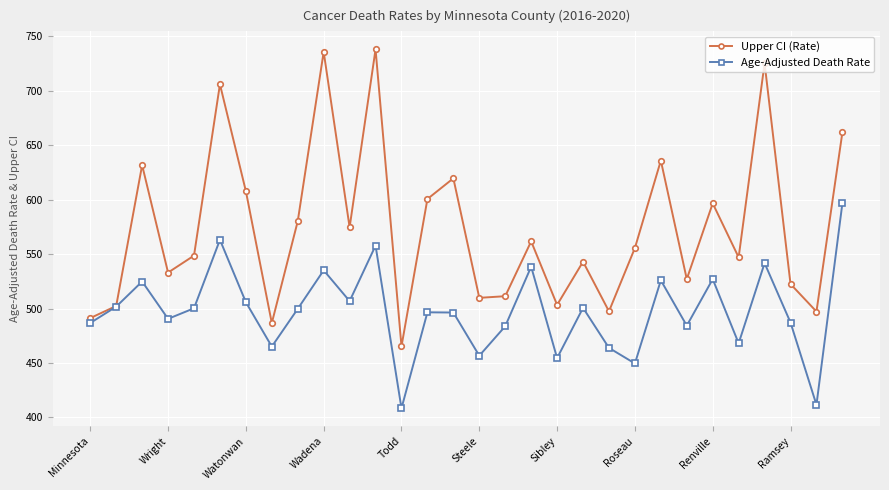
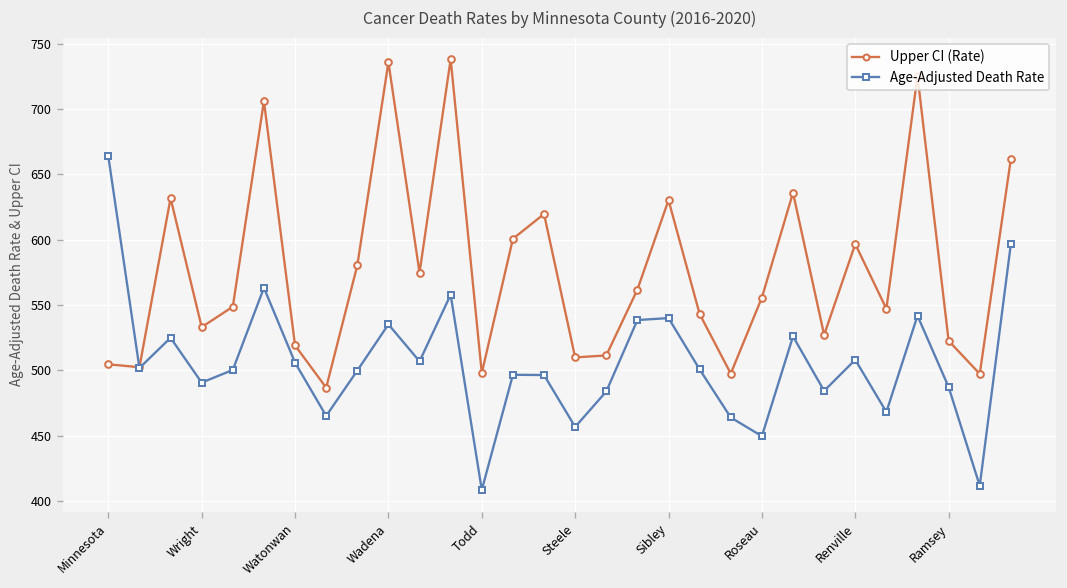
Upper CI (Rate), Minnesota: 491 -> 505
Age-Adjusted Death Rate, Minnesota: 487 -> 664
Upper CI (Rate), Watonwan: 608 -> 519
Upper CI (Rate), Todd: 465 -> 498
Upper CI (Rate), Sibley: 503 -> 630
Age-Adjusted Death Rate, Sibley: 454 -> 540
Age-Adjusted Death Rate, Renville: 527 -> 508
